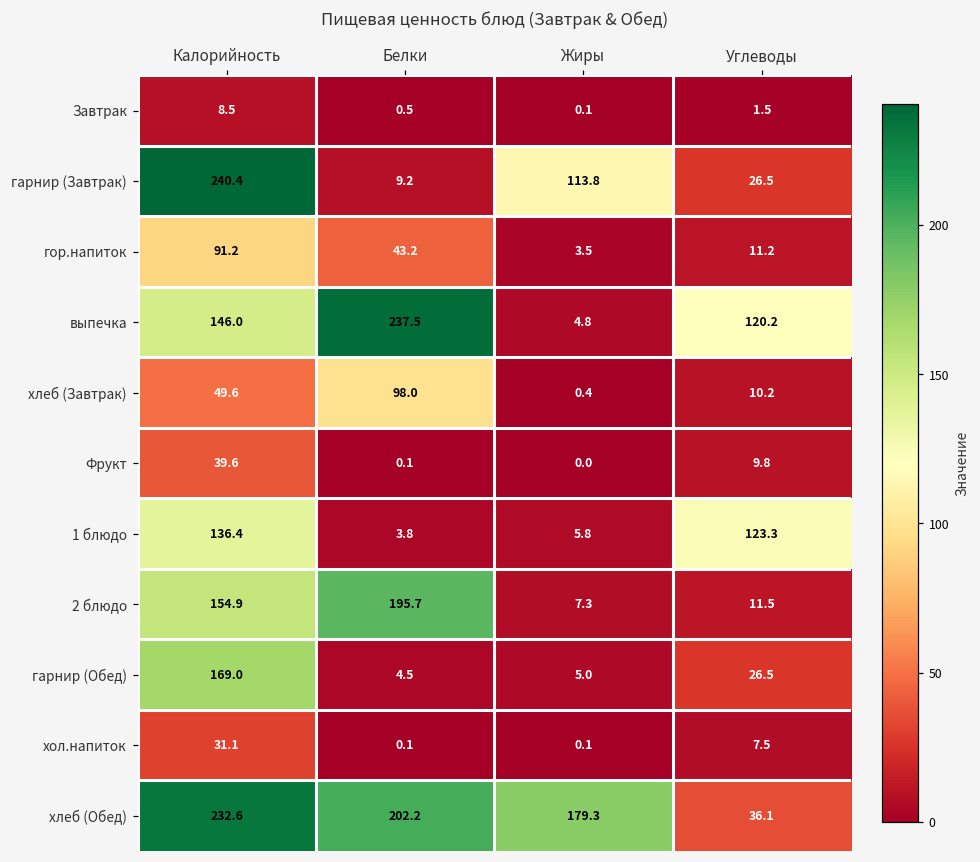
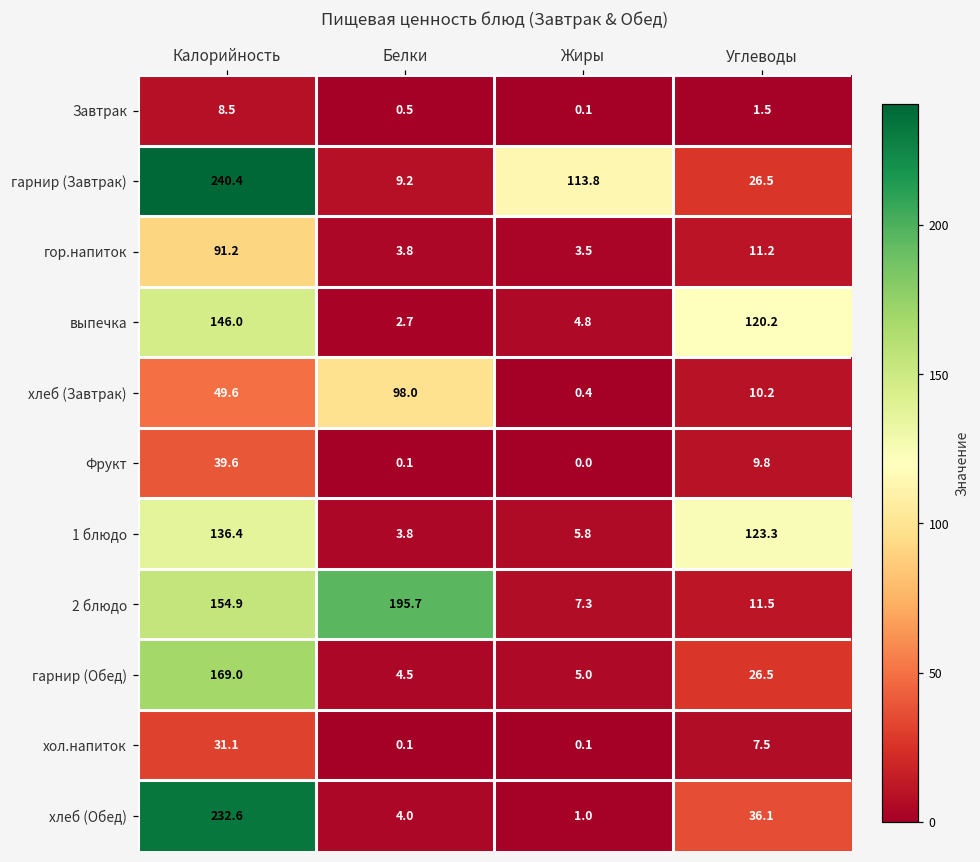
гор.напиток, Белки: 43.2 -> 3.8
выпечка, Белки: 237.5 -> 2.7
хлеб (Обед), Белки: 202.2 -> 4.0
хлеб (Обед), Жиры: 179.3 -> 1.0
